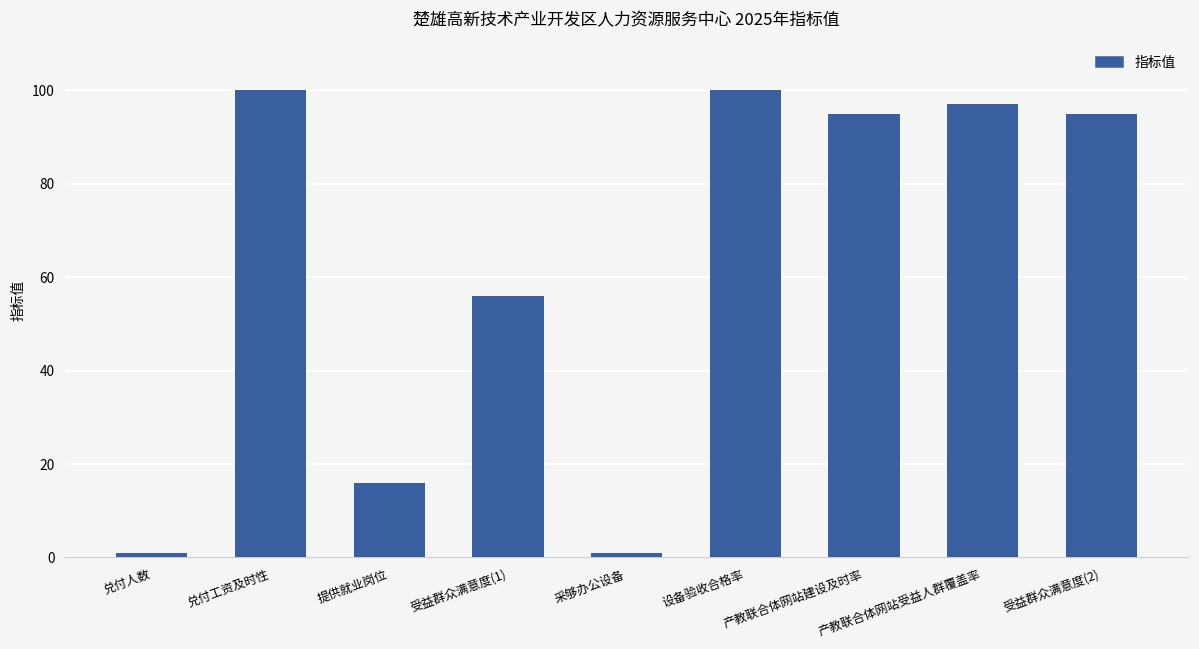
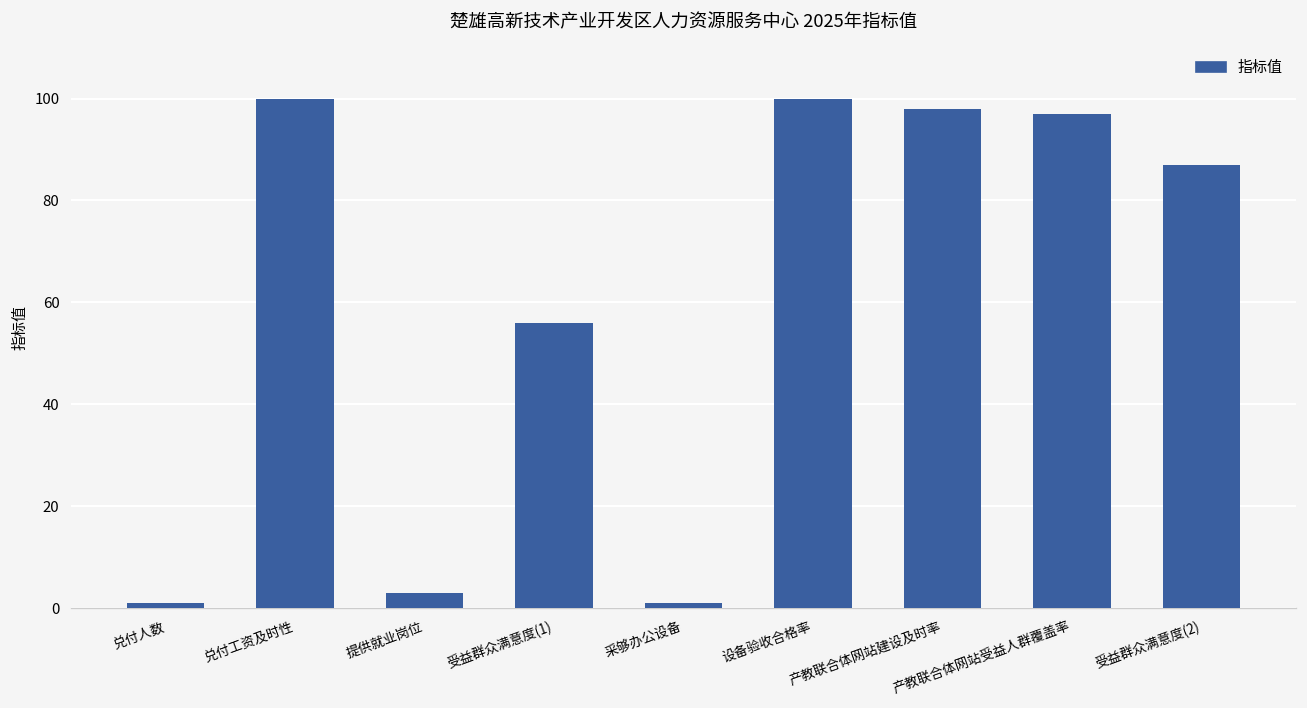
提供就业岗位: 16 -> 3
产教联合体网站建设及时率: 95 -> 98
受益群众满意度(2): 95 -> 87
